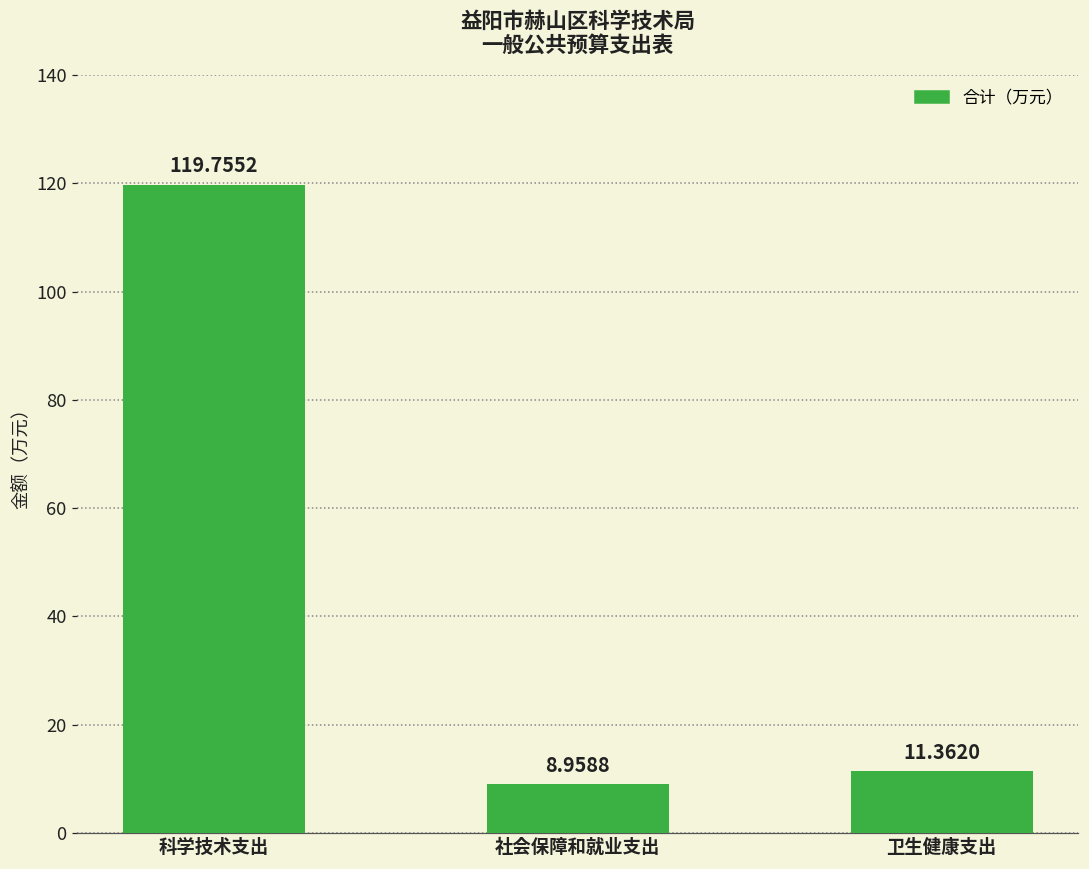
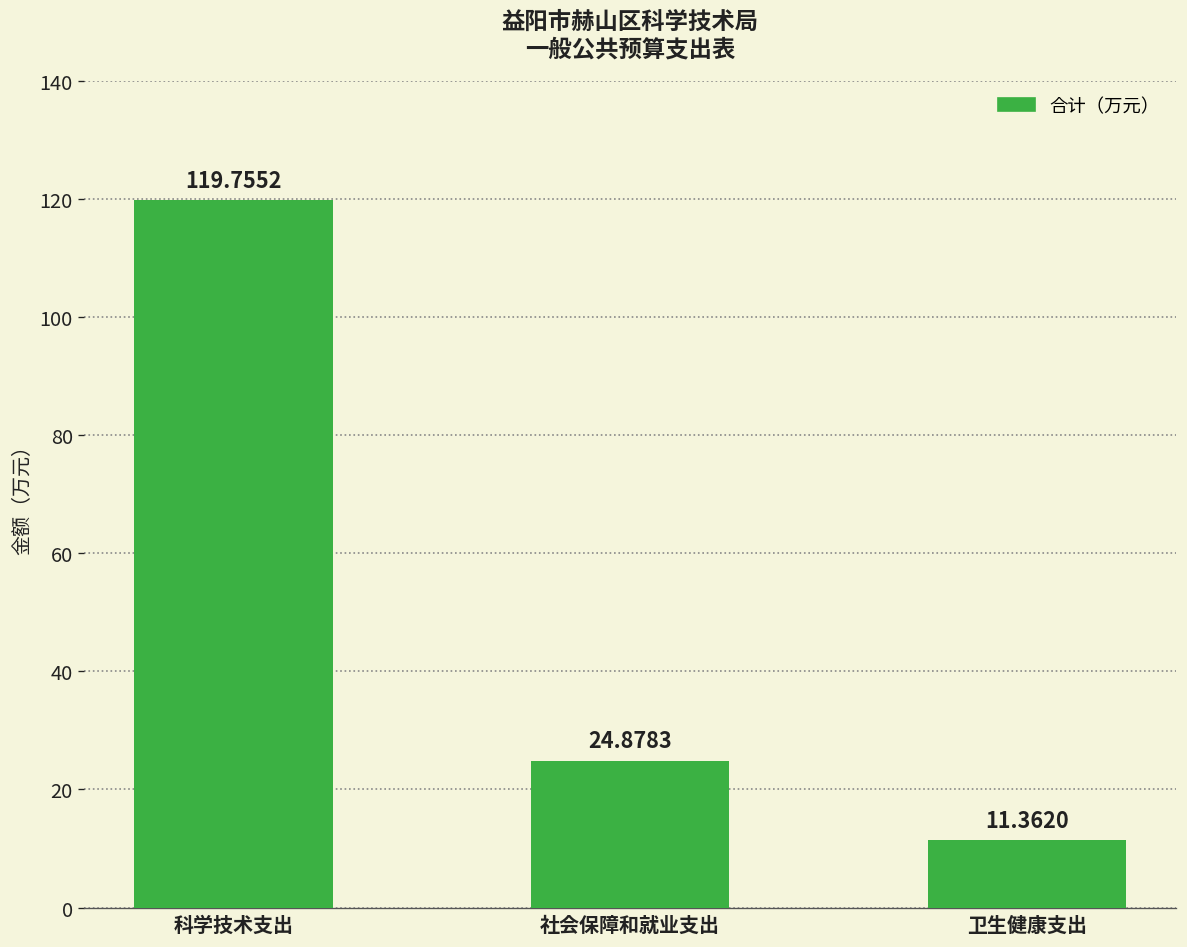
社会保障和就业支出: 8.9588 -> 24.8783
